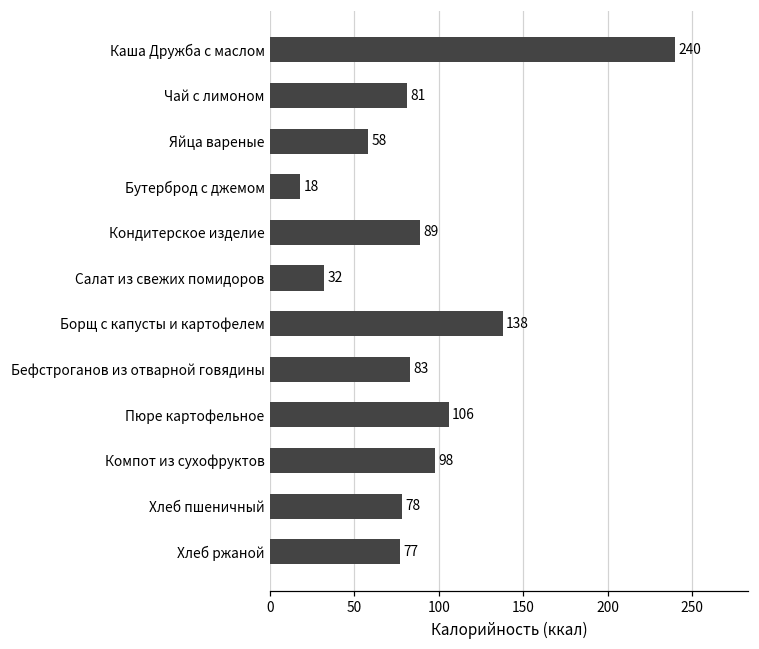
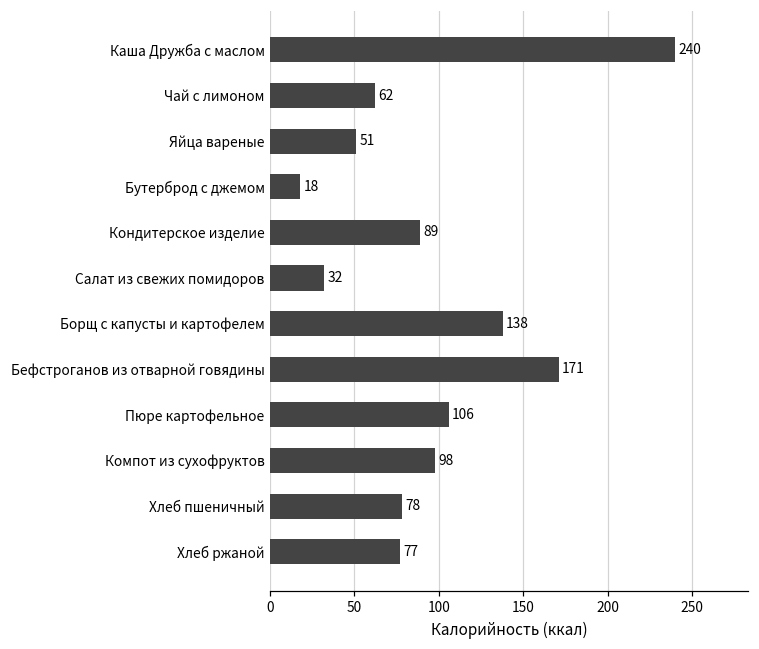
Чай с лимоном: 81 -> 62
Яйца вареные: 58 -> 51
Бефстроганов из отварной говядины: 83 -> 171
